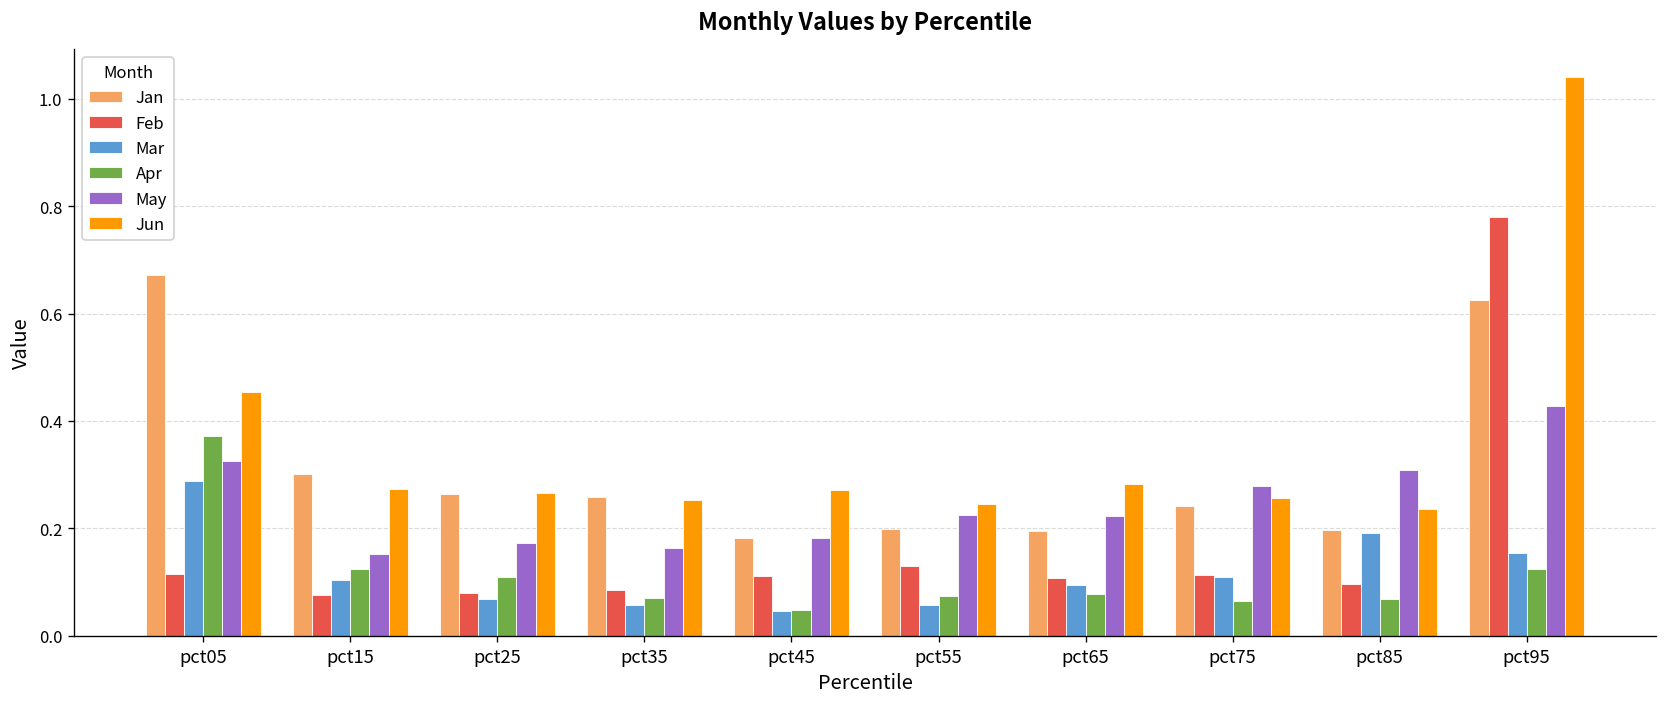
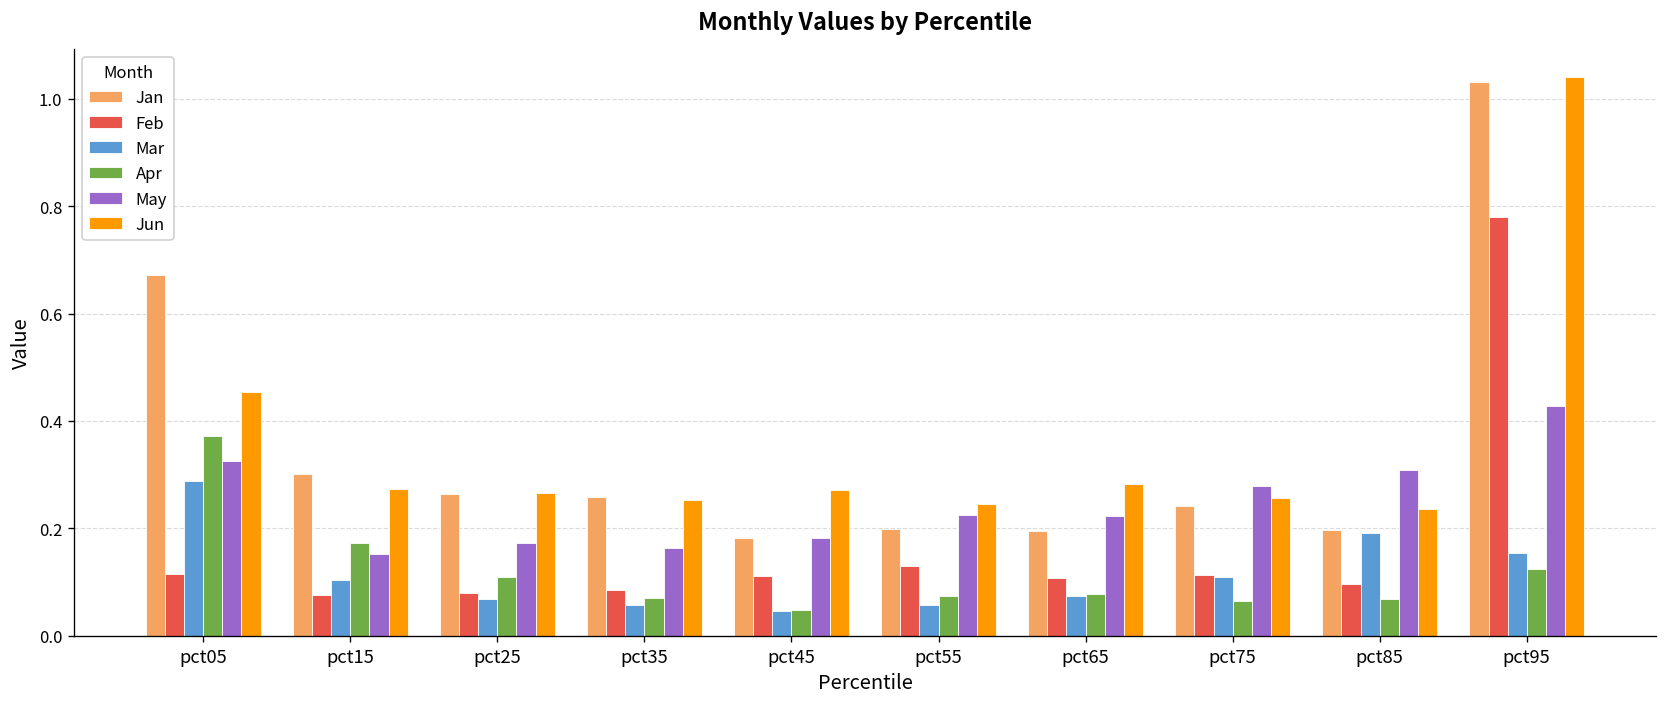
Apr, pct15: 0.12 -> 0.17
Mar, pct65: 0.09 -> 0.08
Jan, pct95: 0.63 -> 1.03
